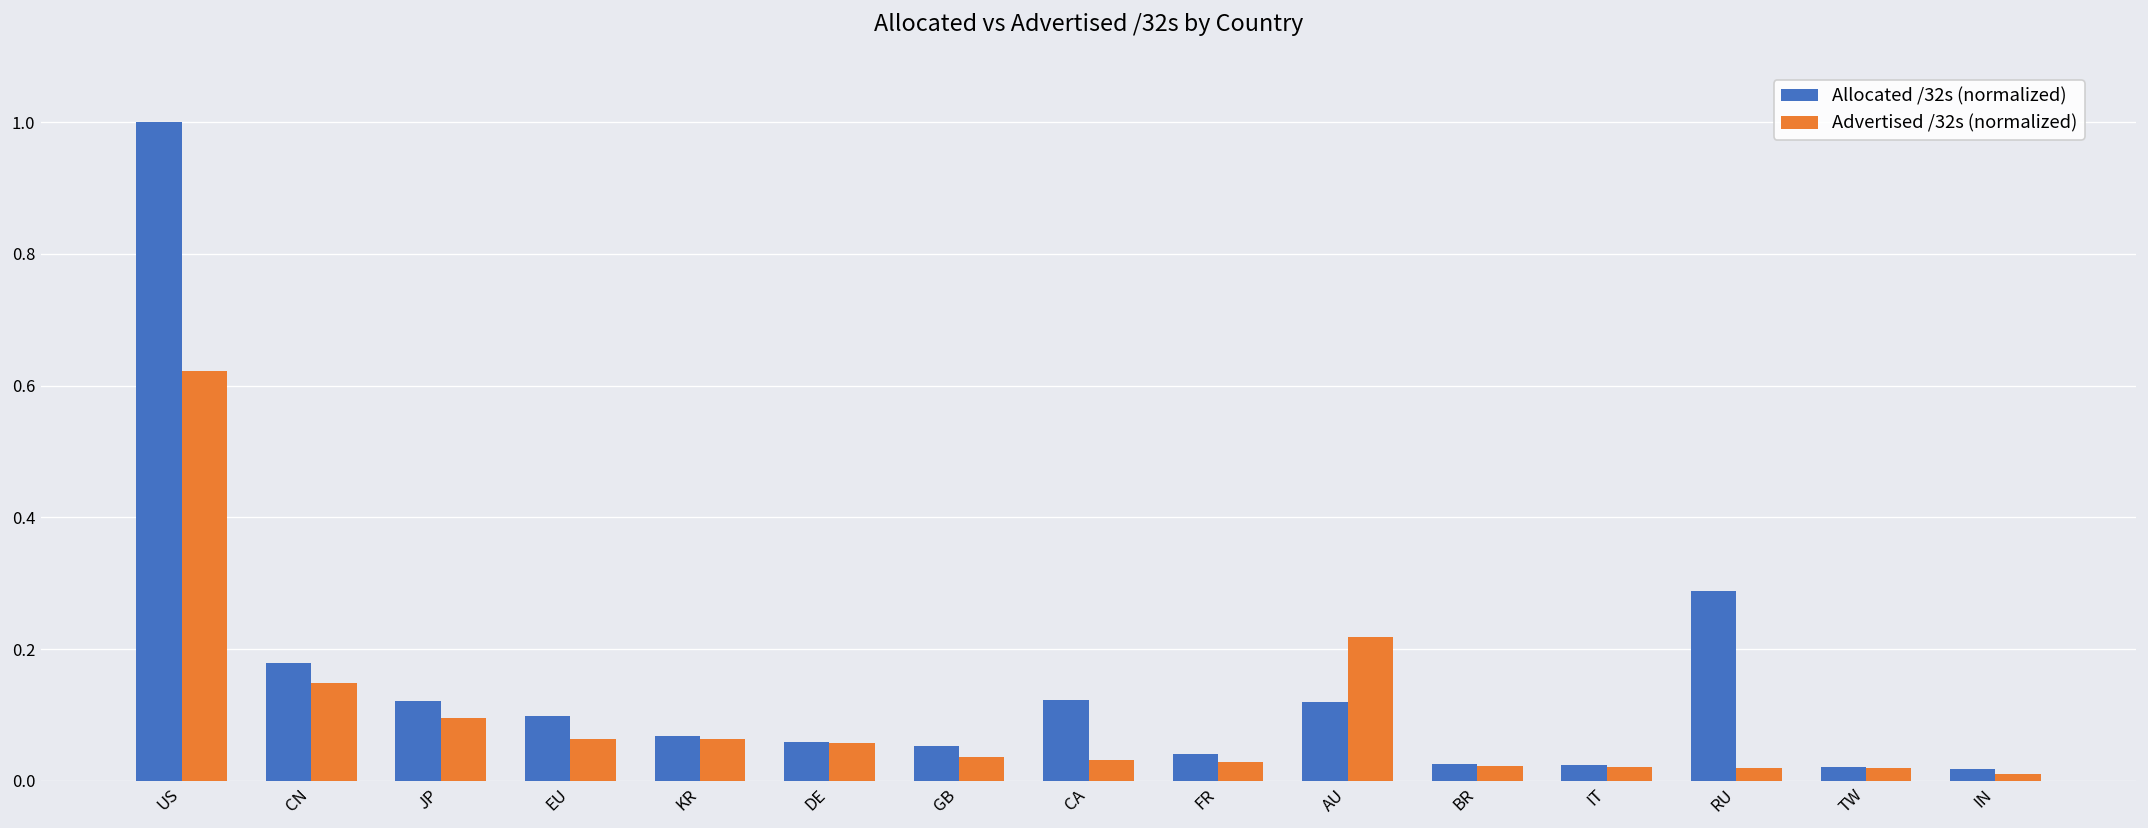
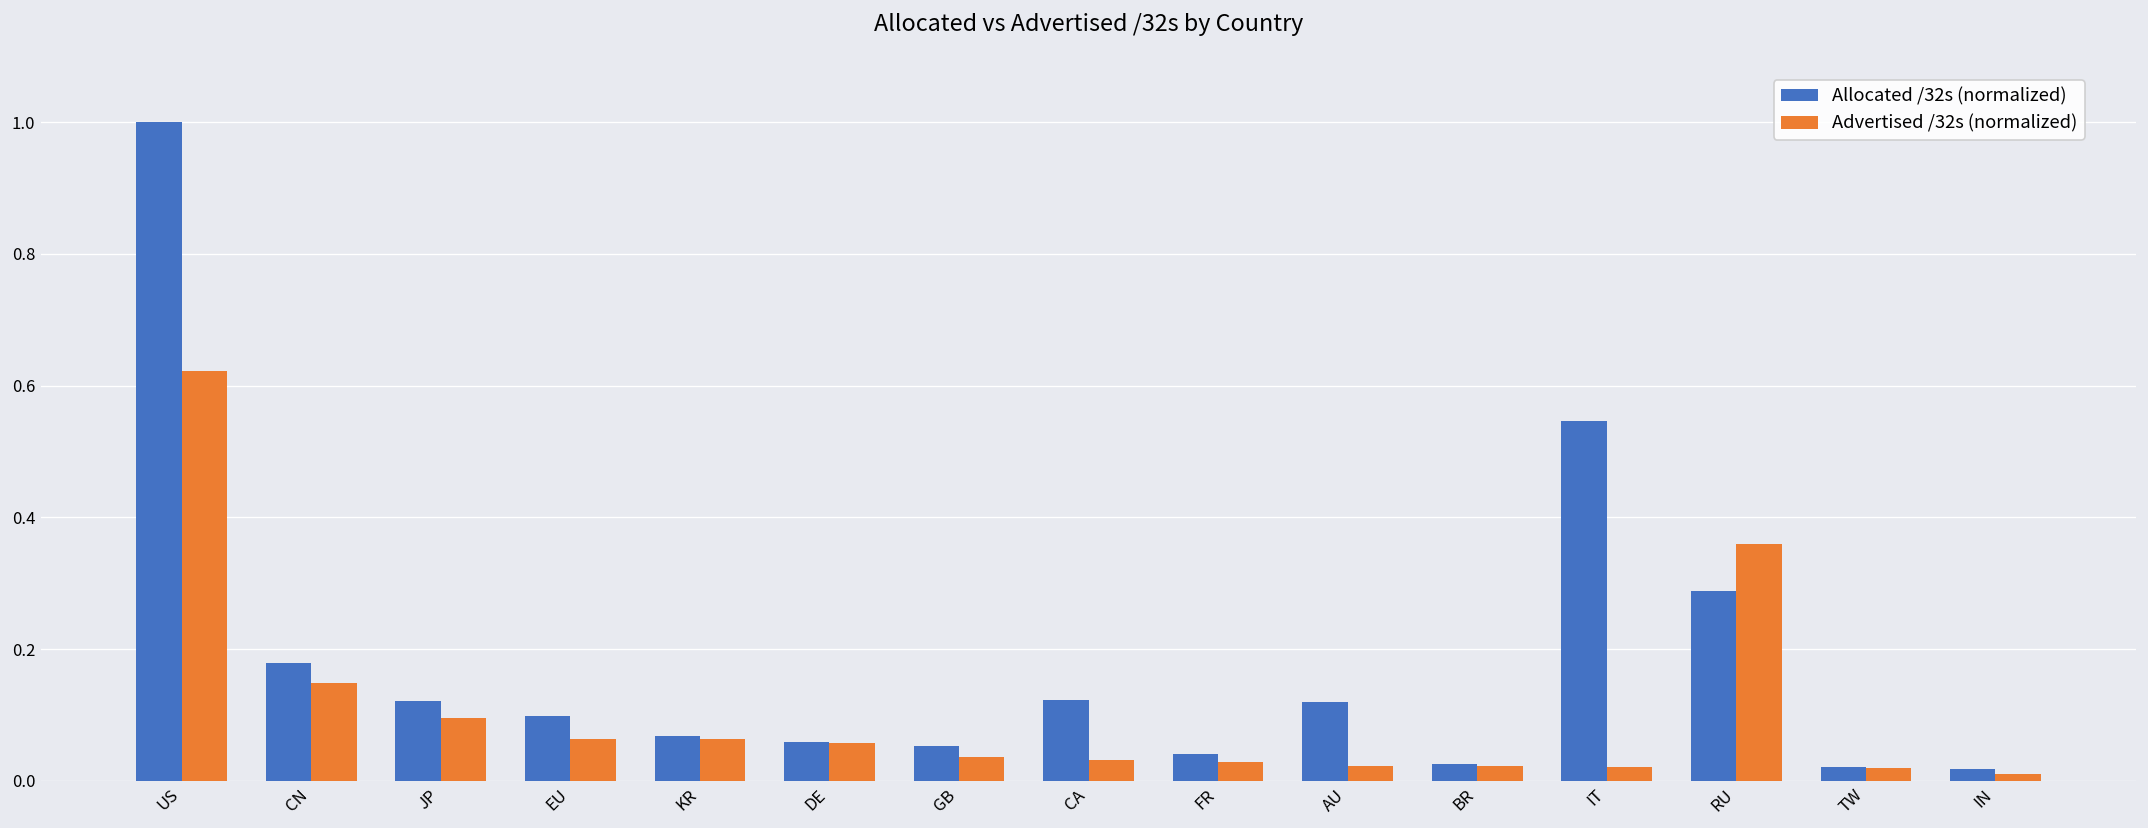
Advertised /32s (normalized), AU: 0.22 -> 0.02
Allocated /32s (normalized), IT: 0.02 -> 0.55
Advertised /32s (normalized), RU: 0.02 -> 0.36
